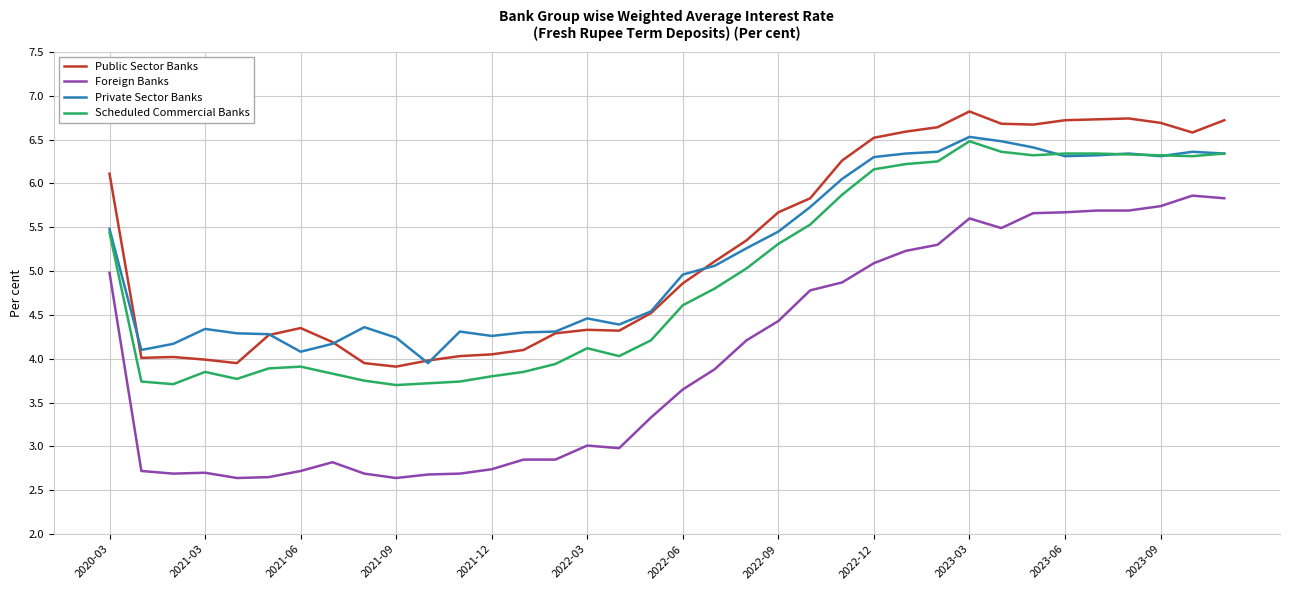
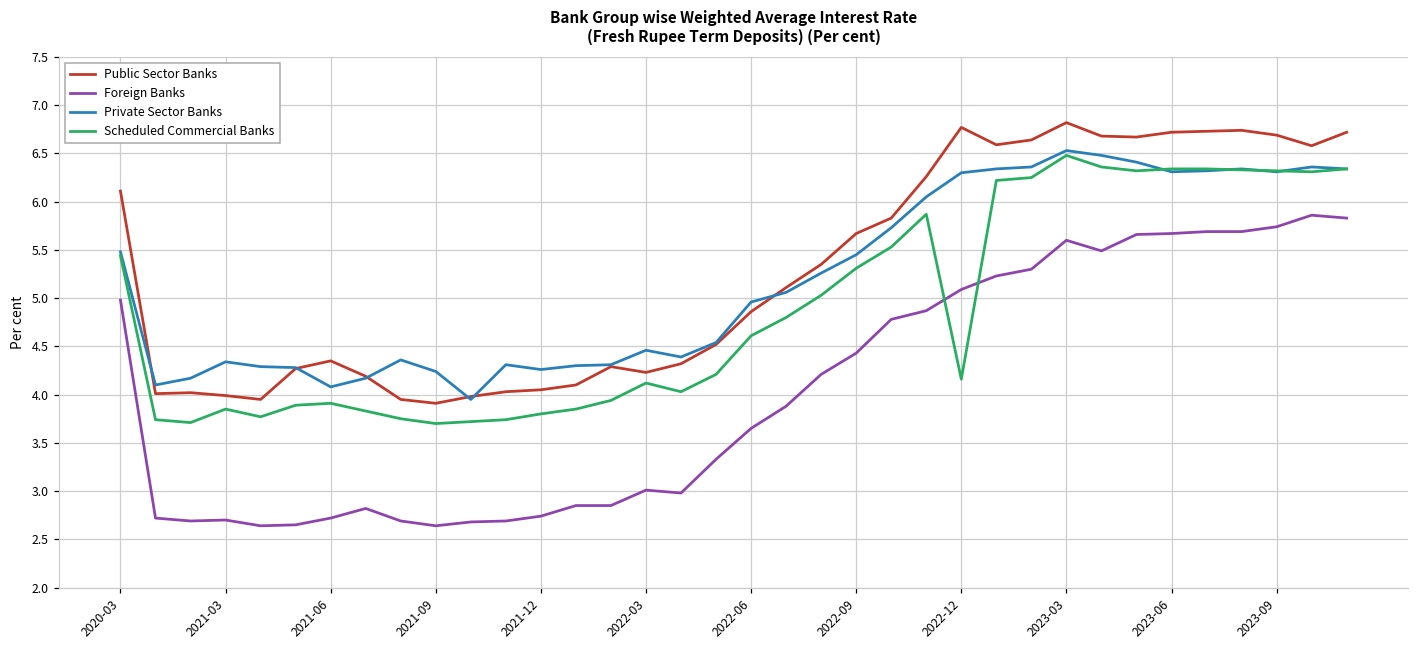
Public Sector Banks, 2022-03: 4.3 -> 4.2
Public Sector Banks, 2022-12: 6.5 -> 6.8
Scheduled Commercial Banks, 2022-12: 6.2 -> 4.2
